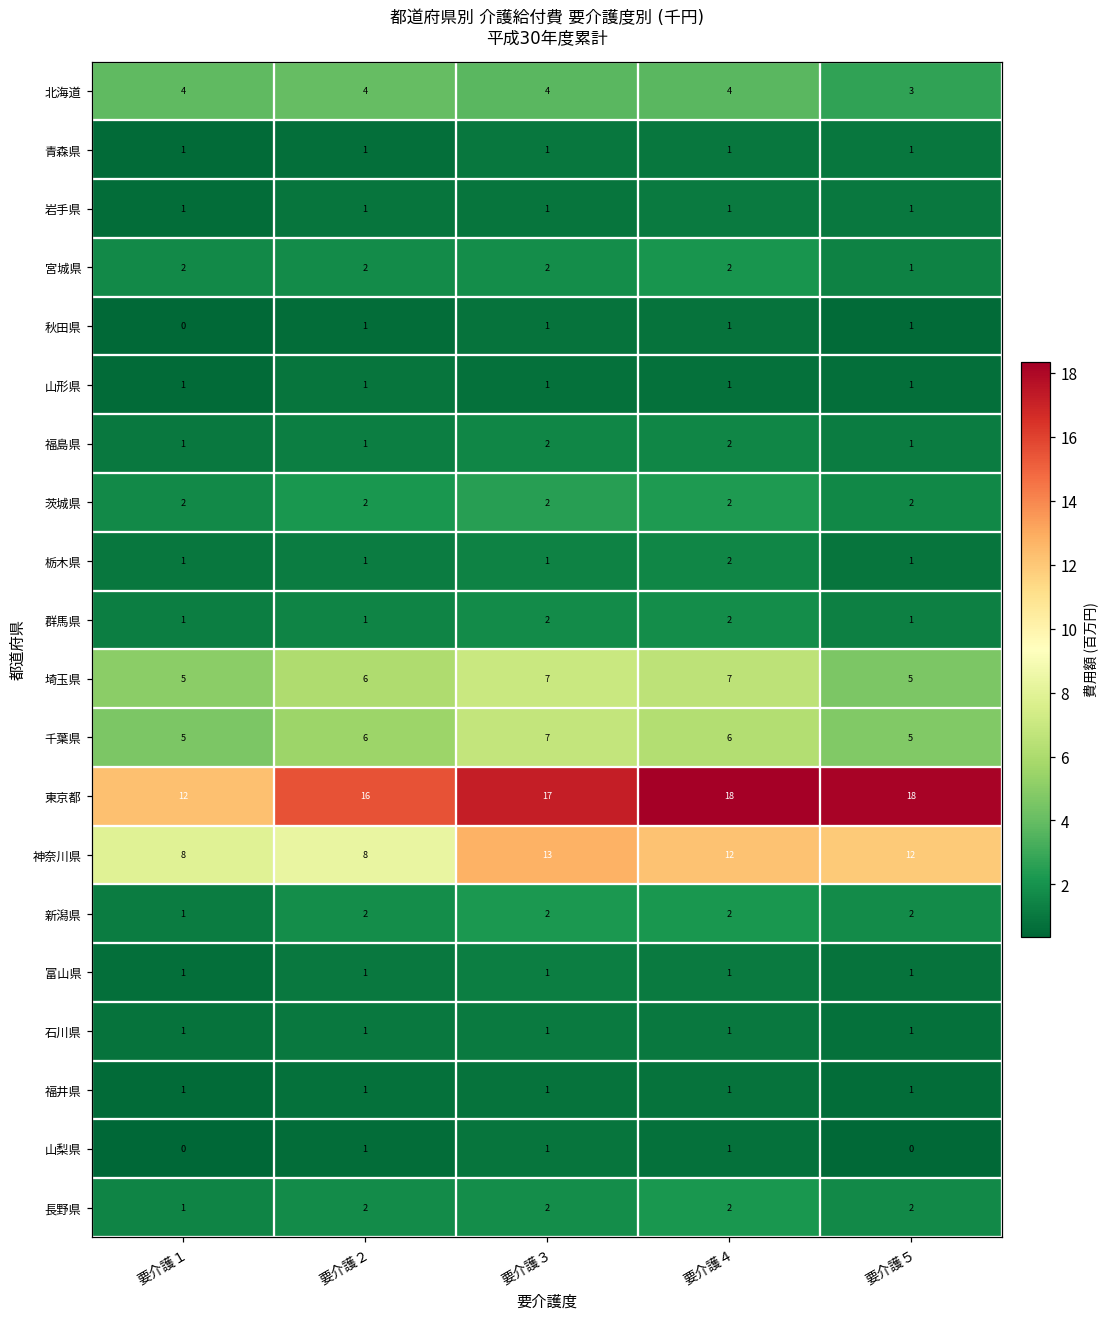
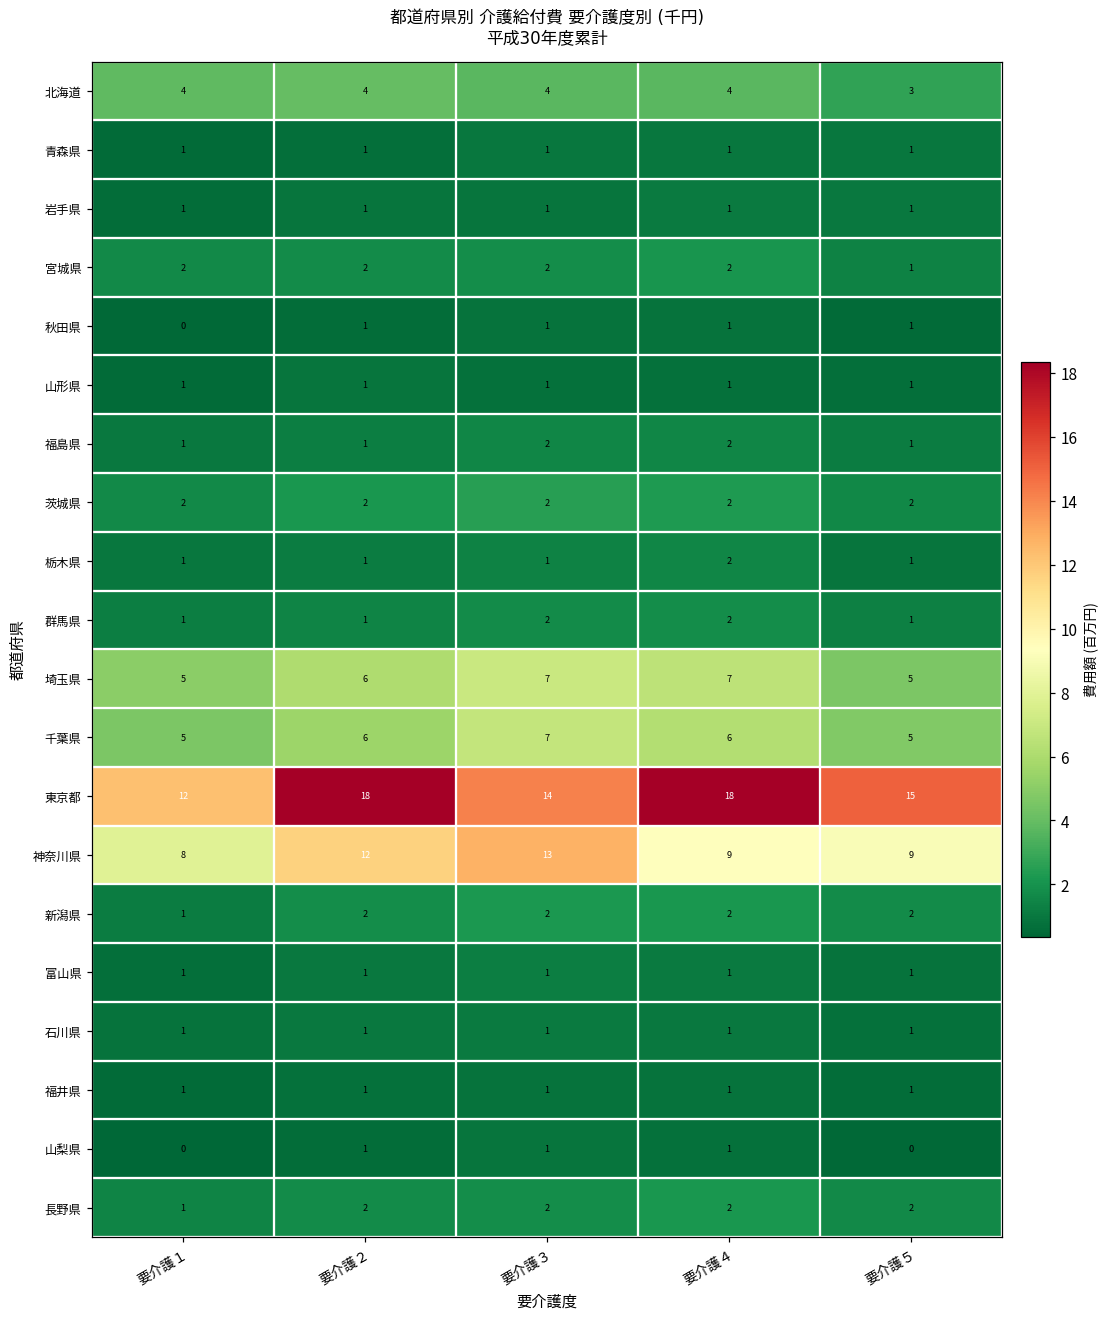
東京都, 要介護２: 16 -> 18
東京都, 要介護３: 17 -> 14
東京都, 要介護５: 18 -> 15
神奈川県, 要介護２: 8 -> 12
神奈川県, 要介護４: 12 -> 9
神奈川県, 要介護５: 12 -> 9
